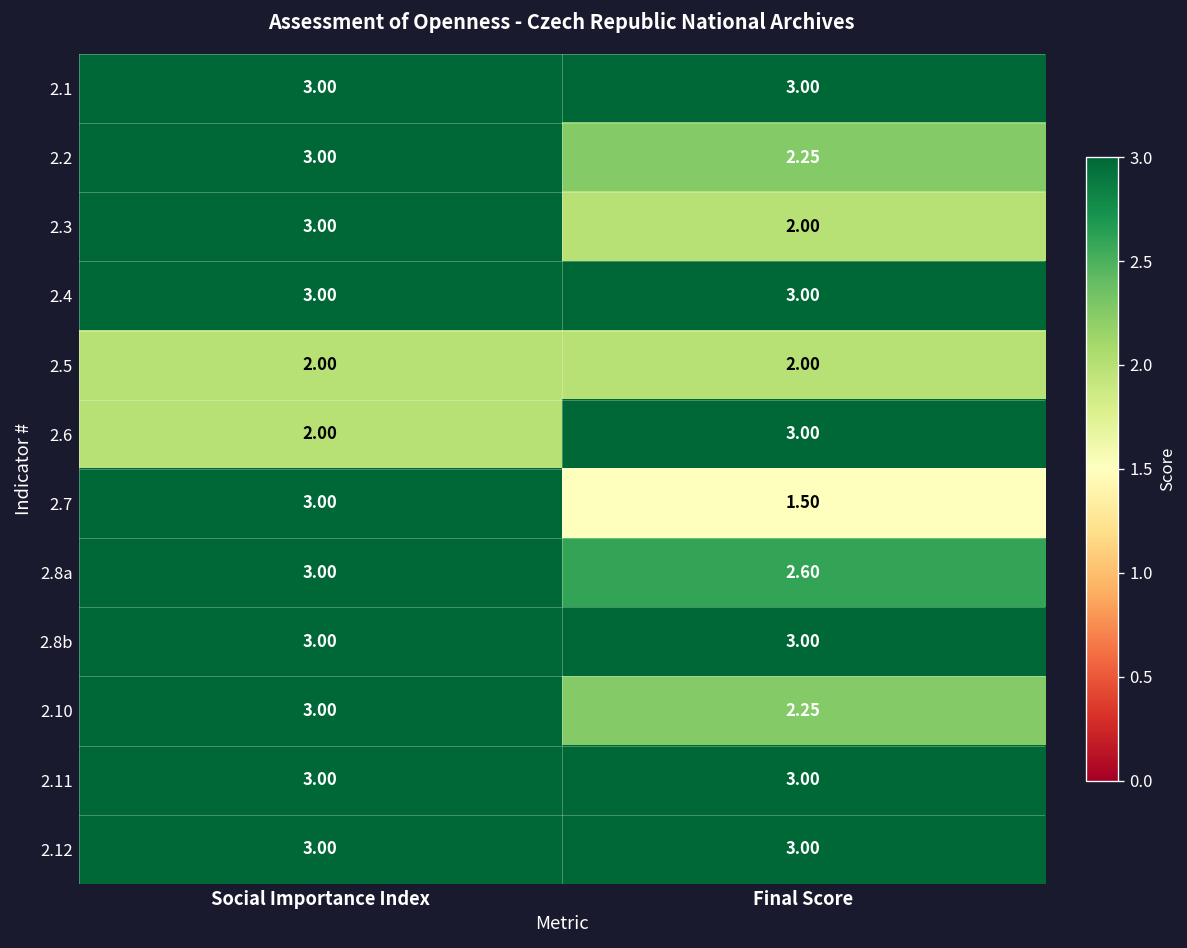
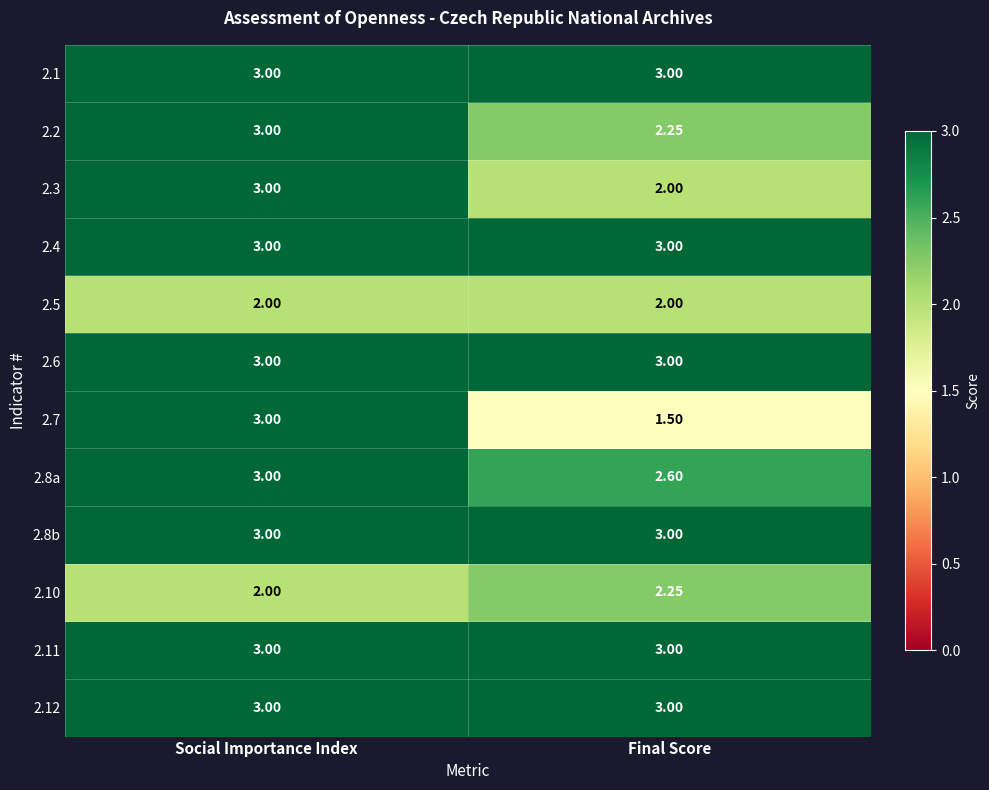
2.6, Social Importance Index: 2.00 -> 3.00
2.10, Social Importance Index: 3.00 -> 2.00
